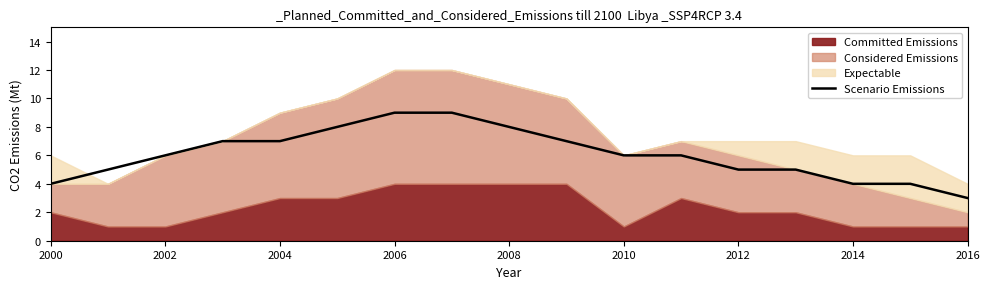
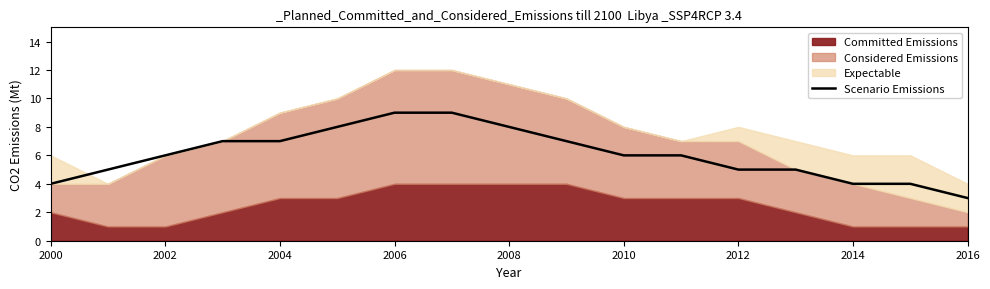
Committed Emissions, 2010: 1 -> 3
Committed Emissions, 2012: 2 -> 3
